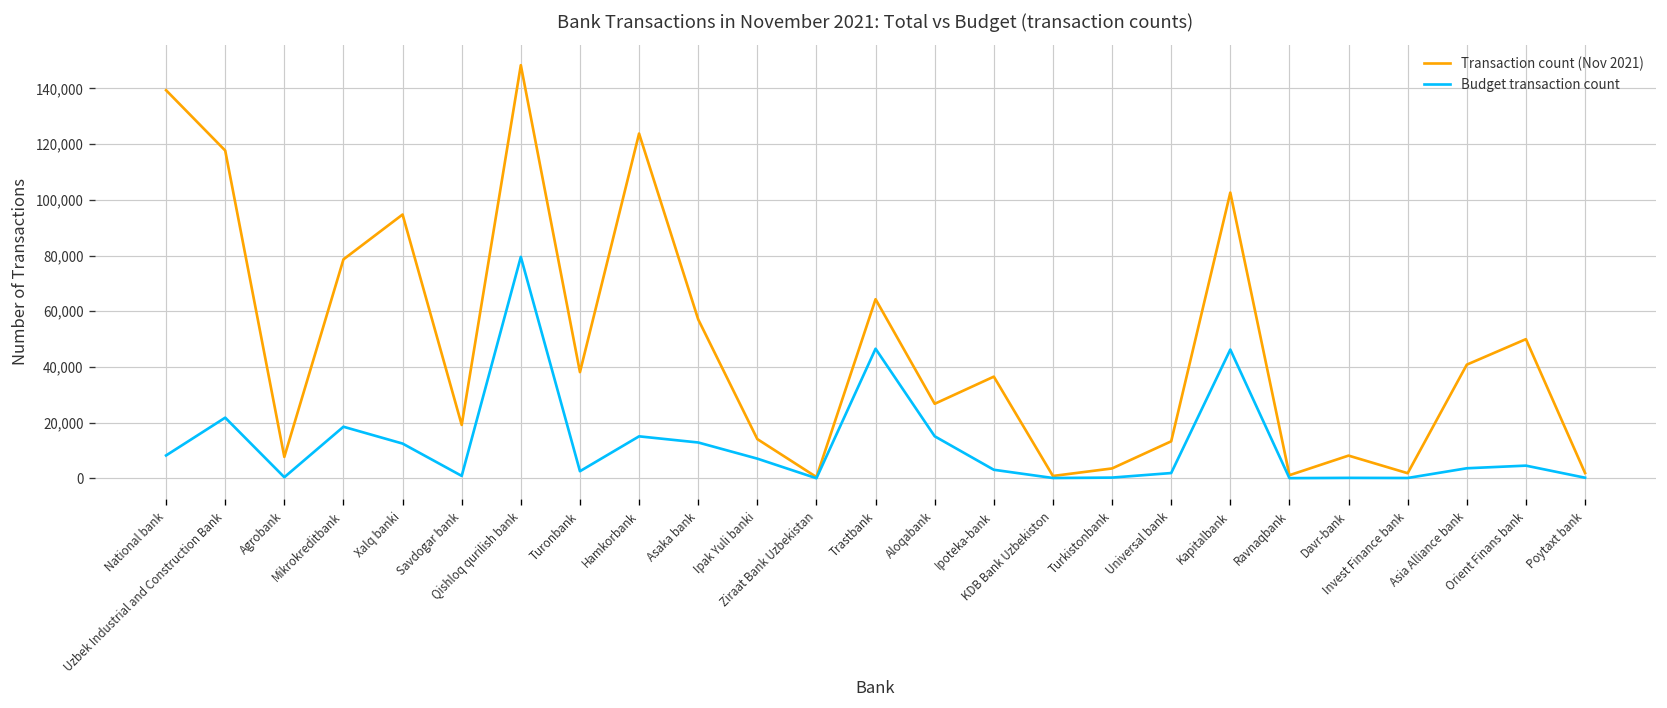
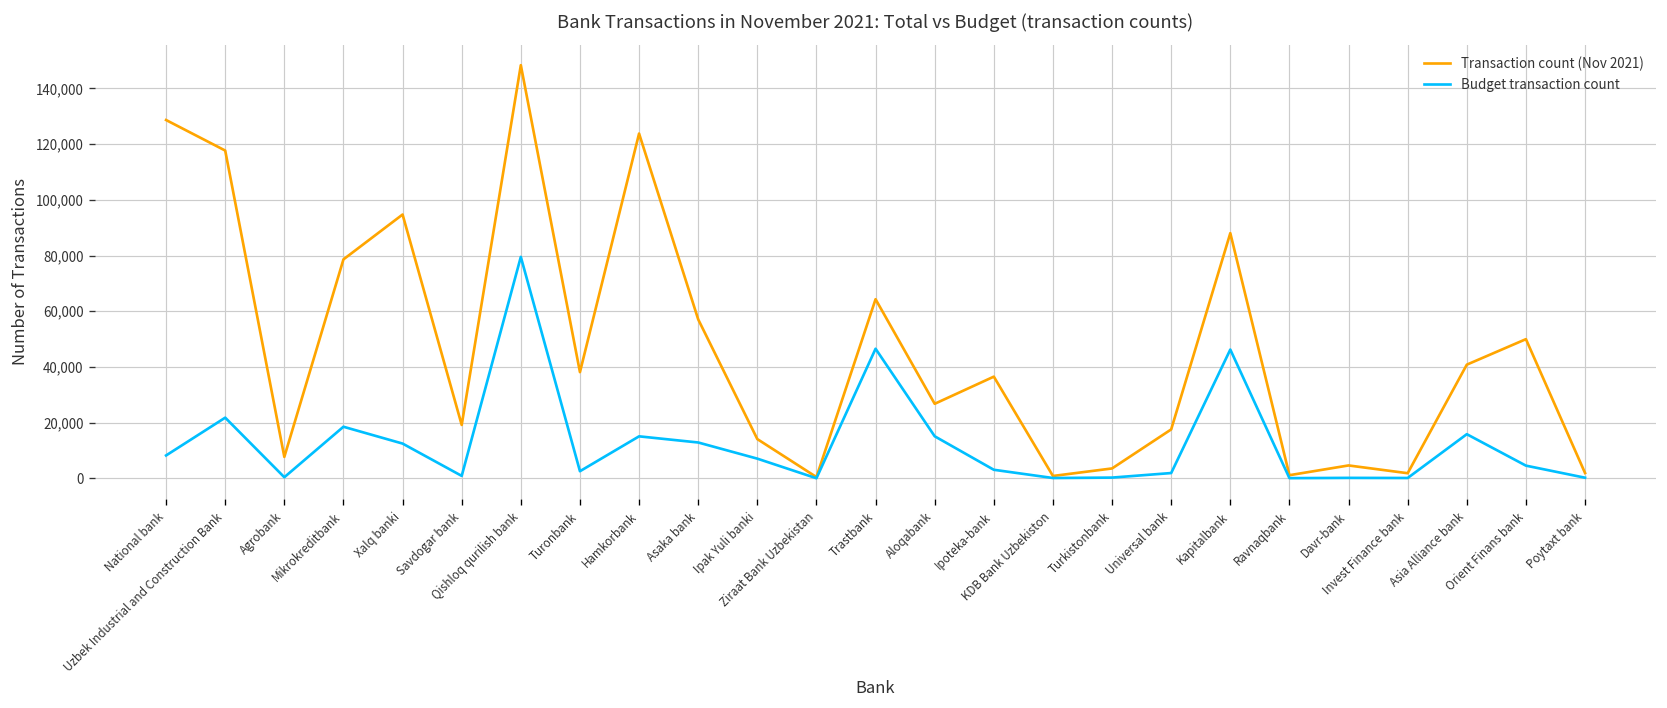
Transaction count (Nov 2021), National bank: 139,000 -> 129,000
Transaction count (Nov 2021), Universal bank: 13,000 -> 18,000
Transaction count (Nov 2021), Kapitalbank: 103,000 -> 88,000
Transaction count (Nov 2021), Davr-bank: 8,000 -> 5,000
Budget transaction count, Asia Alliance bank: 4,000 -> 16,000
